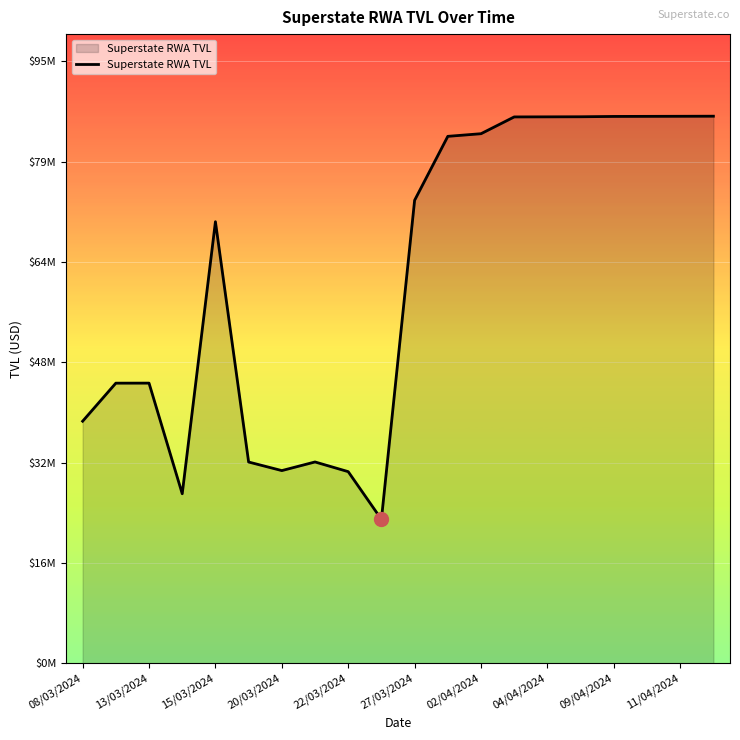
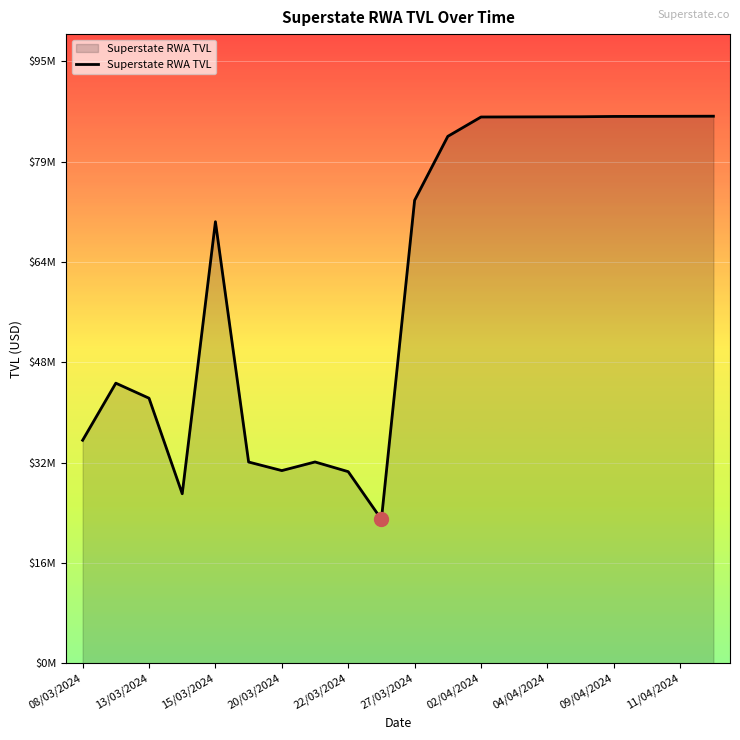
Superstate RWA TVL, 08/03/2024: $38000000 -> $35000000
Superstate RWA TVL, 13/03/2024: $44000000 -> $42000000
Superstate RWA TVL, 02/04/2024: $84000000 -> $86000000
